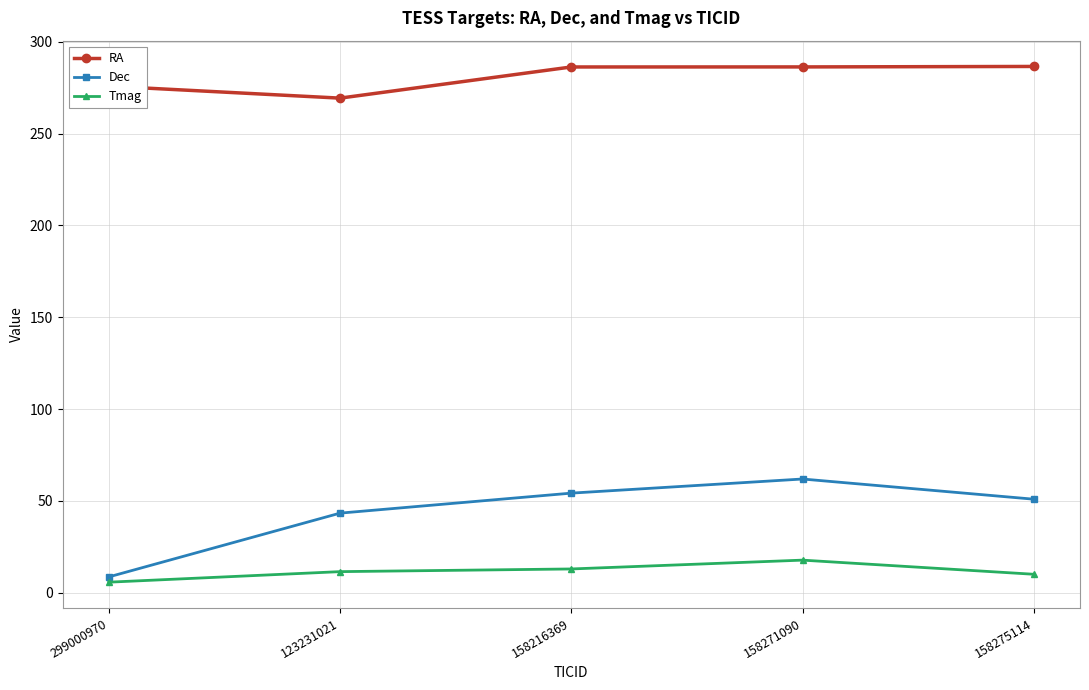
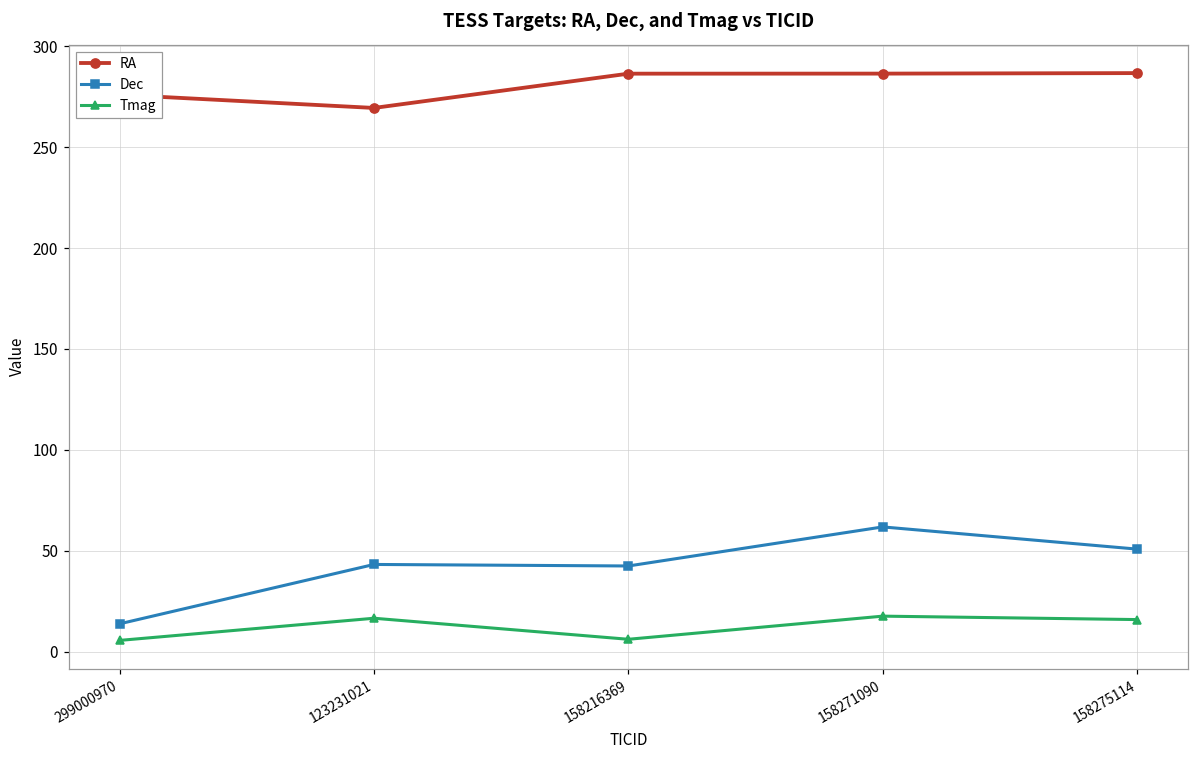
Dec, 299000970: 9 -> 14
Tmag, 123231021: 11 -> 17
Dec, 158216369: 54 -> 43
Tmag, 158216369: 13 -> 6
Tmag, 158275114: 10 -> 16
